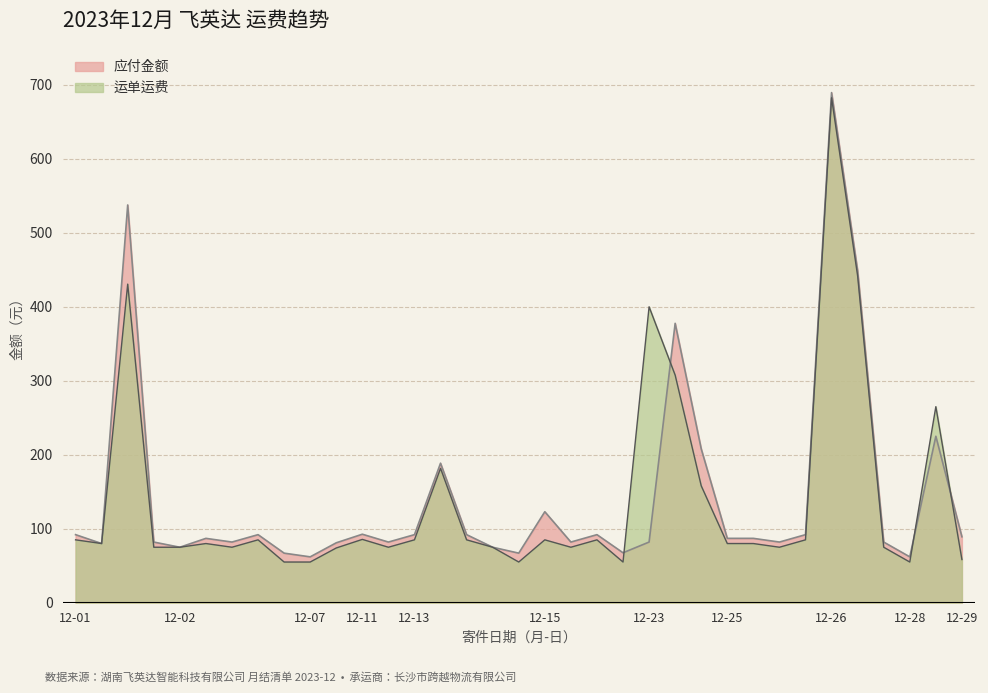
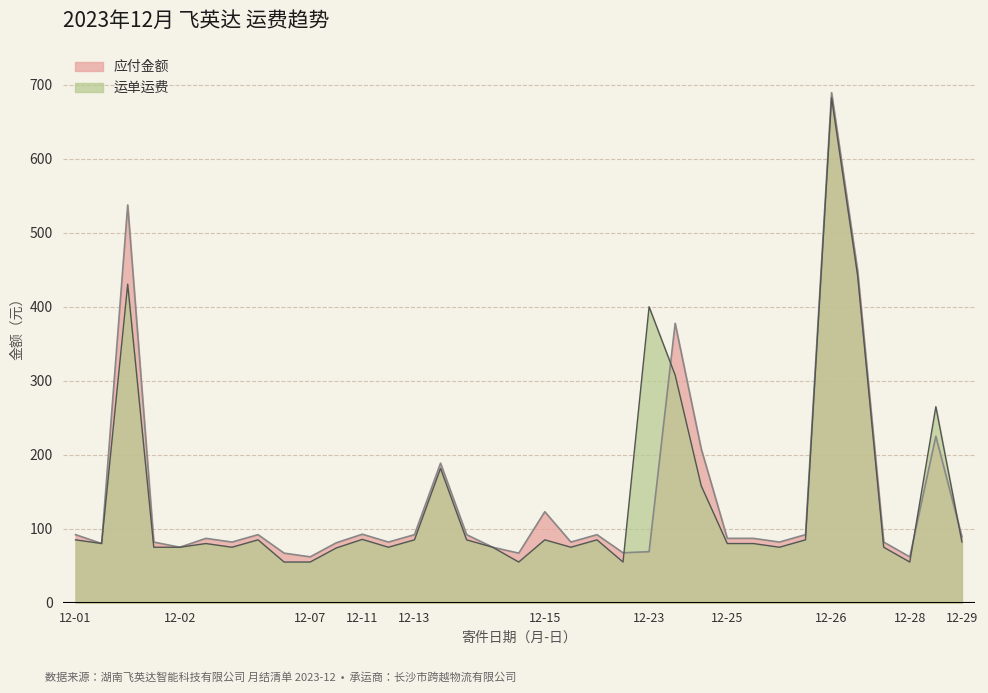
应付金额, 12-23: 80 -> 70
运单运费, 12-29: 60 -> 80
